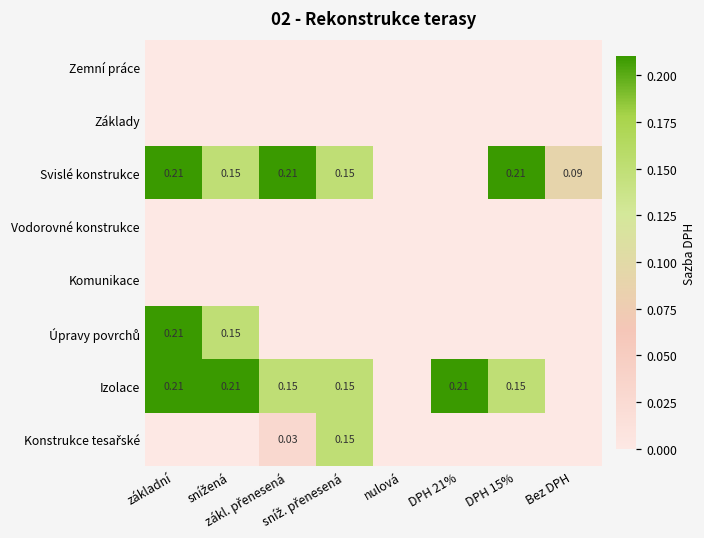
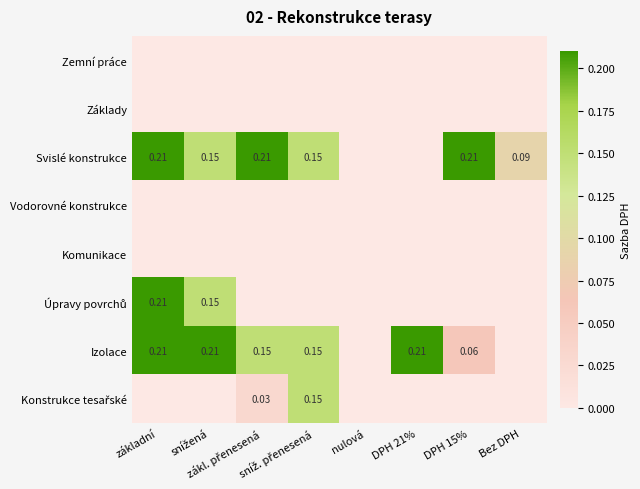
Izolace, DPH 15%: 0.15 -> 0.06
